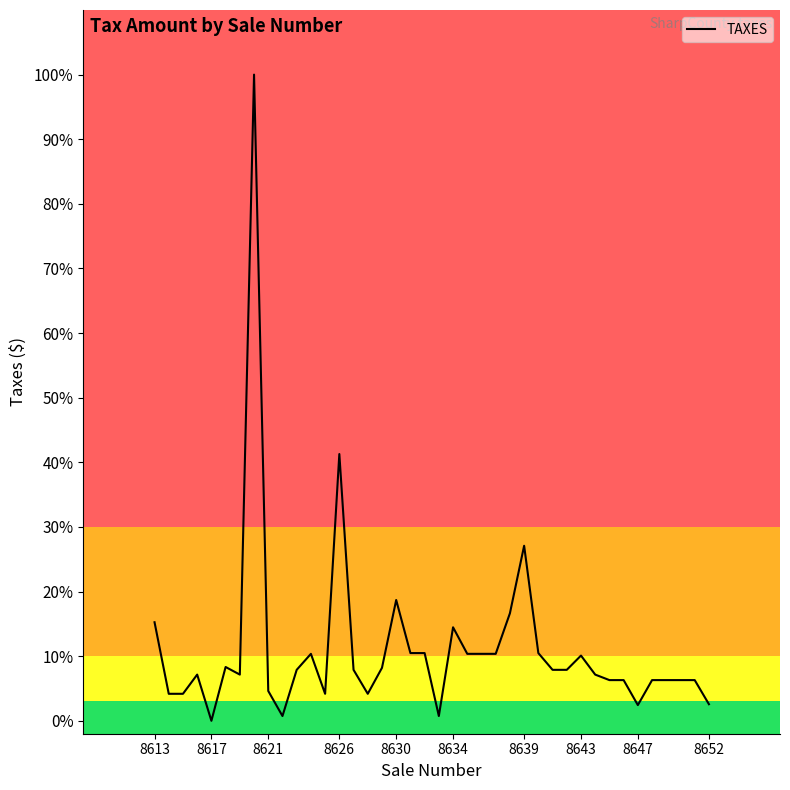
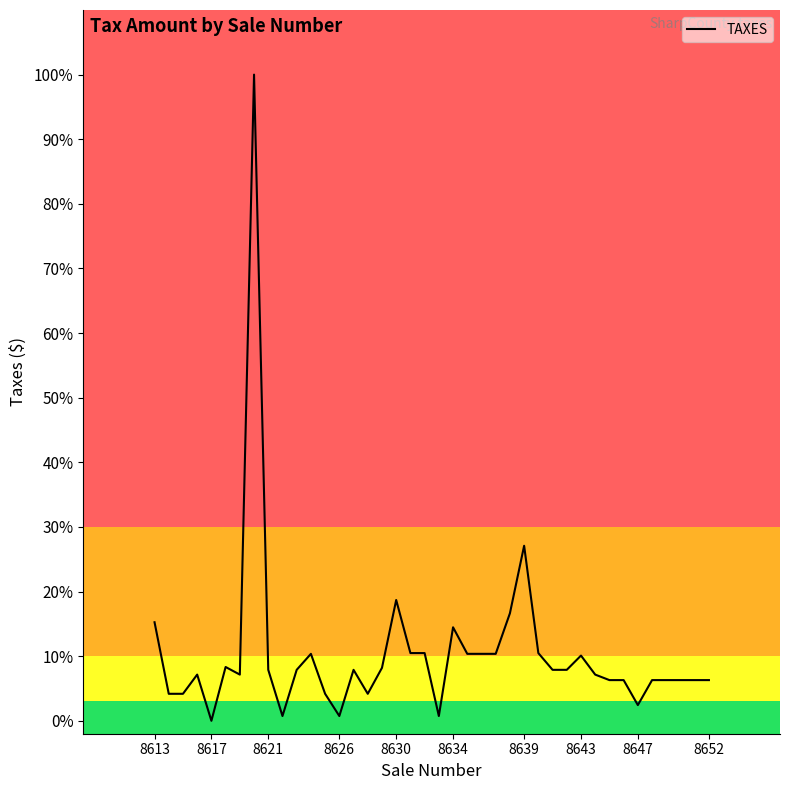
8621: 5% -> 8%
8626: 41% -> 1%
8652: 3% -> 6%
